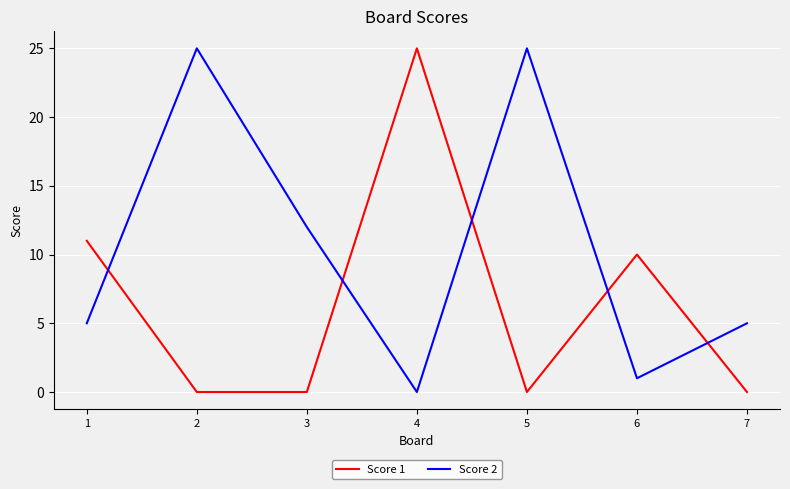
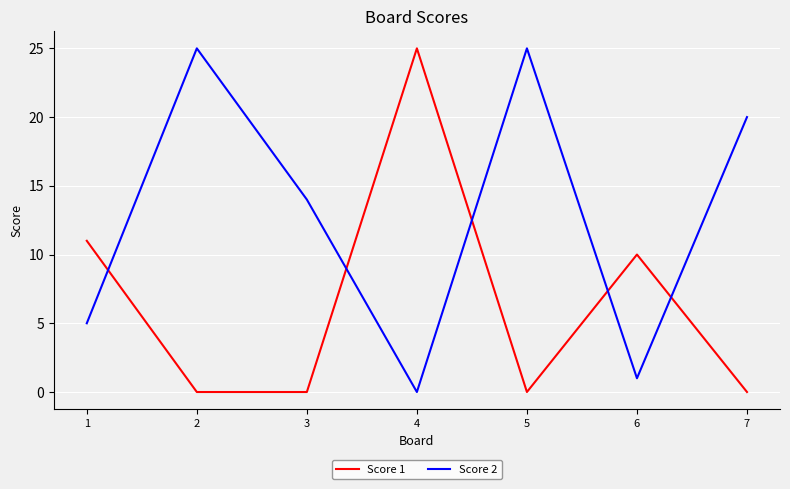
Score 2, 3: 12 -> 14
Score 2, 7: 5 -> 20
